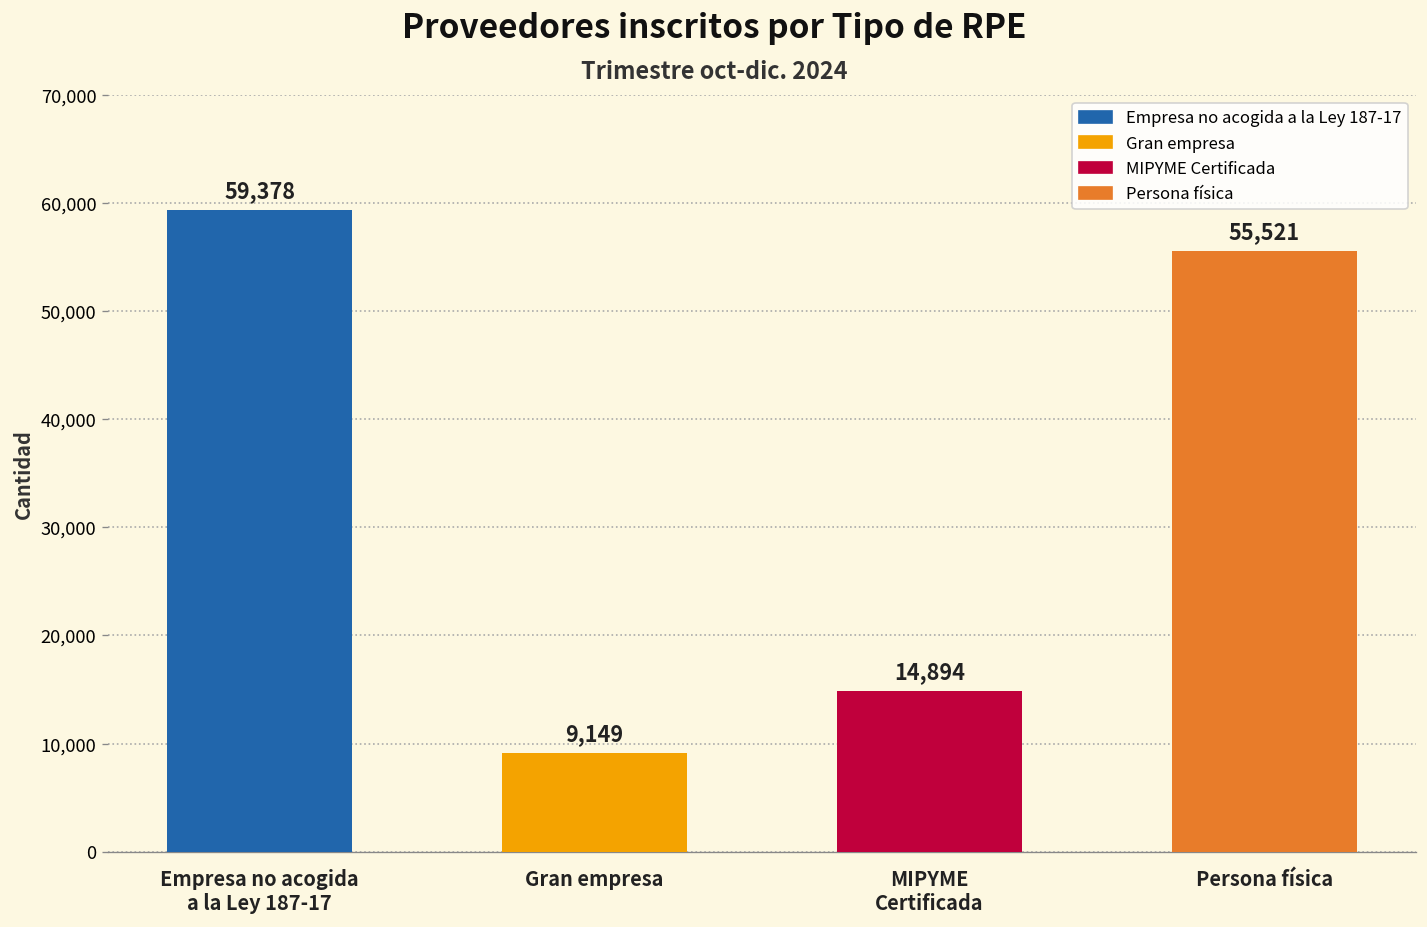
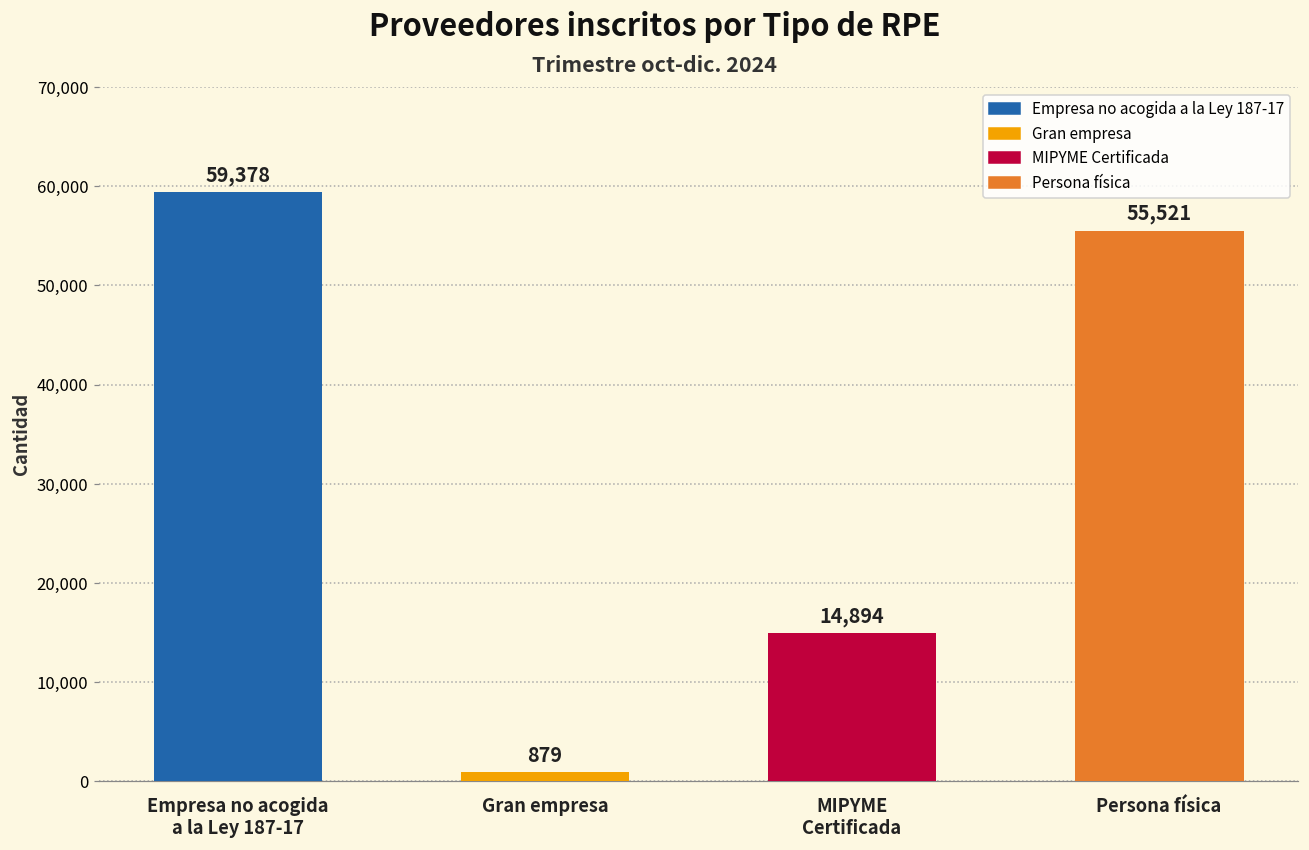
Gran empresa: 9,149 -> 879
